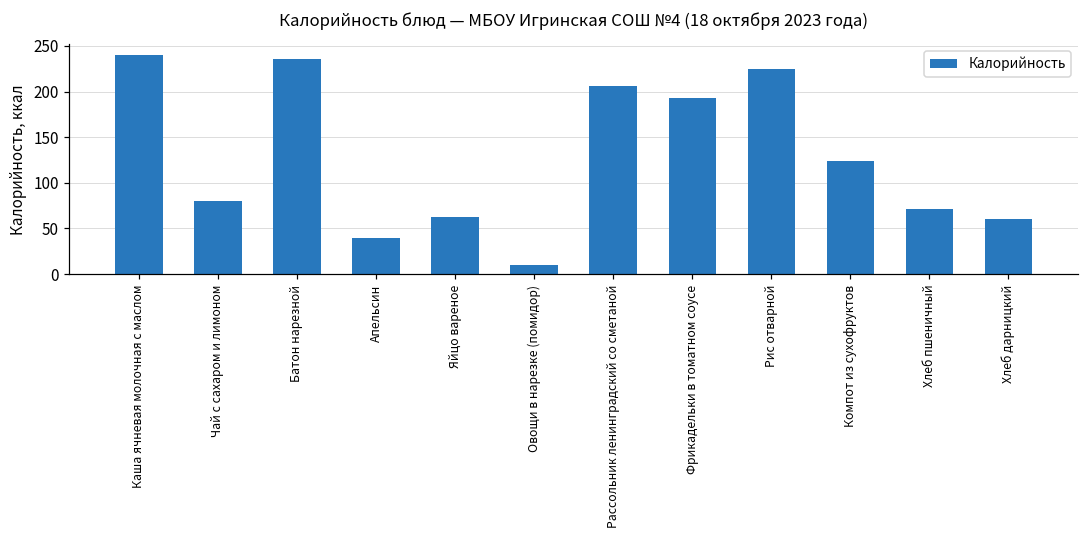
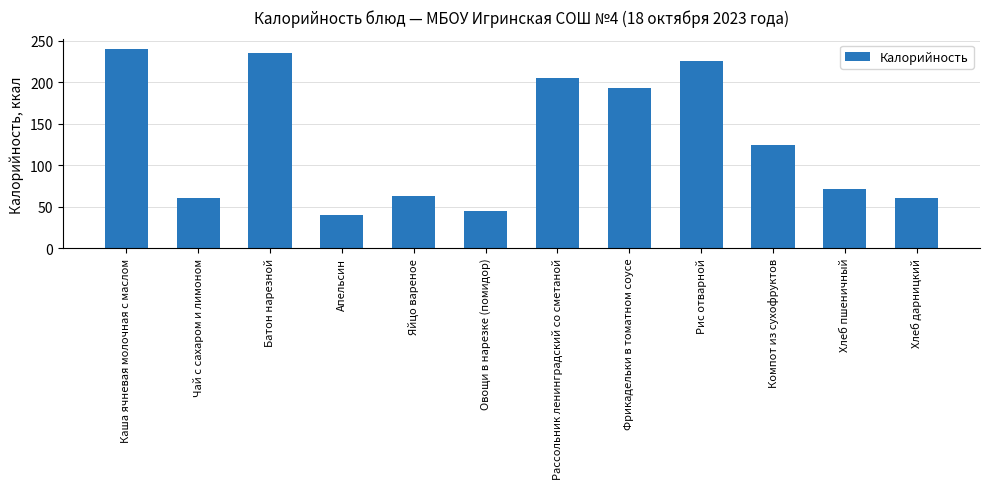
Чай с сахаром и лимоном: 80 -> 60
Овощи в нарезке (помидор): 10 -> 50
